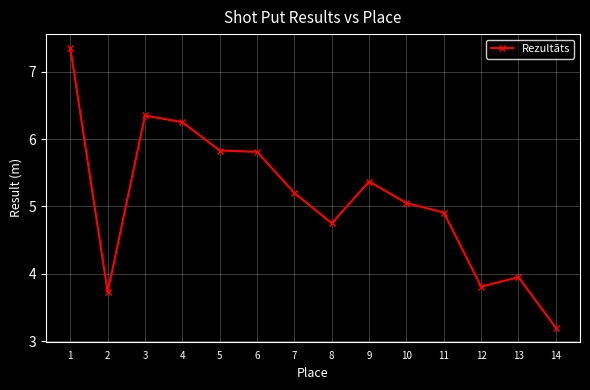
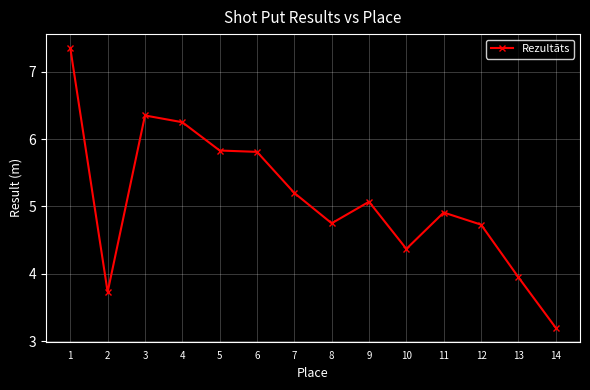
9: 5.4 -> 5.1
10: 5.1 -> 4.4
12: 3.8 -> 4.7
